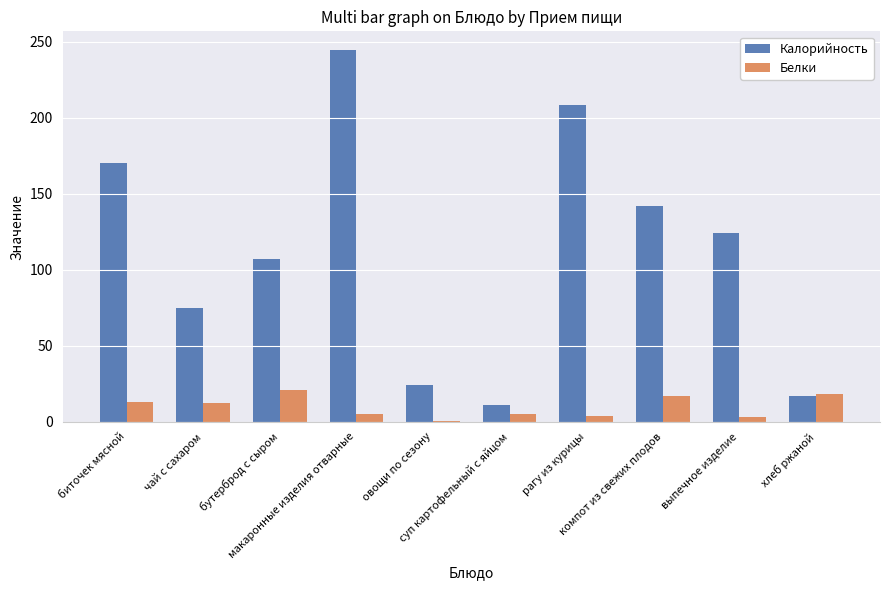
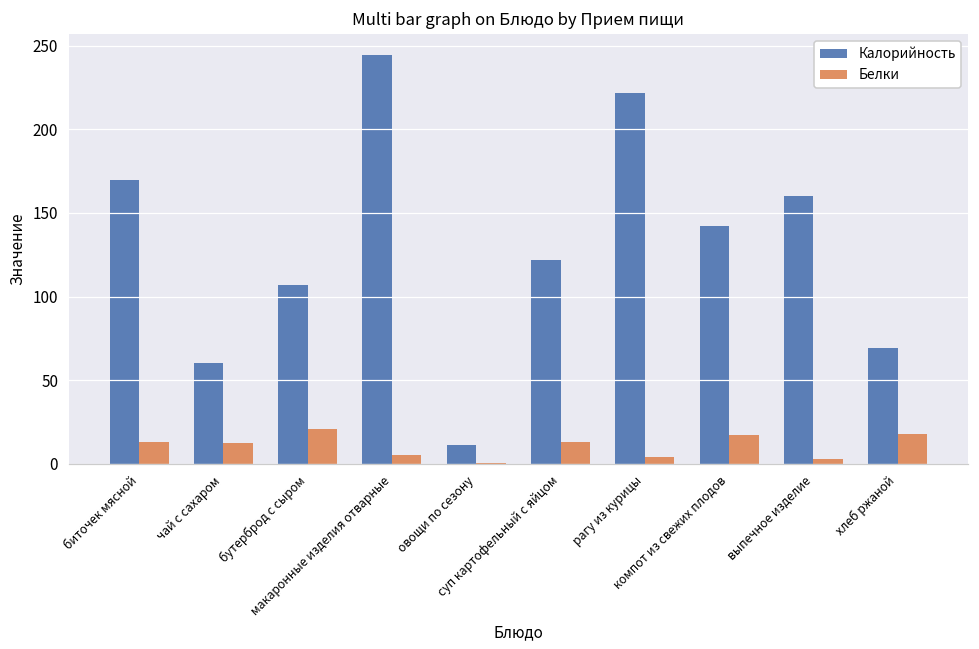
Калорийность, чай с сахаром: 75 -> 60
Калорийность, овощи по сезону: 24 -> 11
Калорийность, суп картофельный с яйцом: 11 -> 122
Белки, суп картофельный с яйцом: 5 -> 13
Калорийность, рагу из курицы: 208 -> 222
Калорийность, выпечное изделие: 124 -> 160
Калорийность, хлеб ржаной: 17 -> 69
